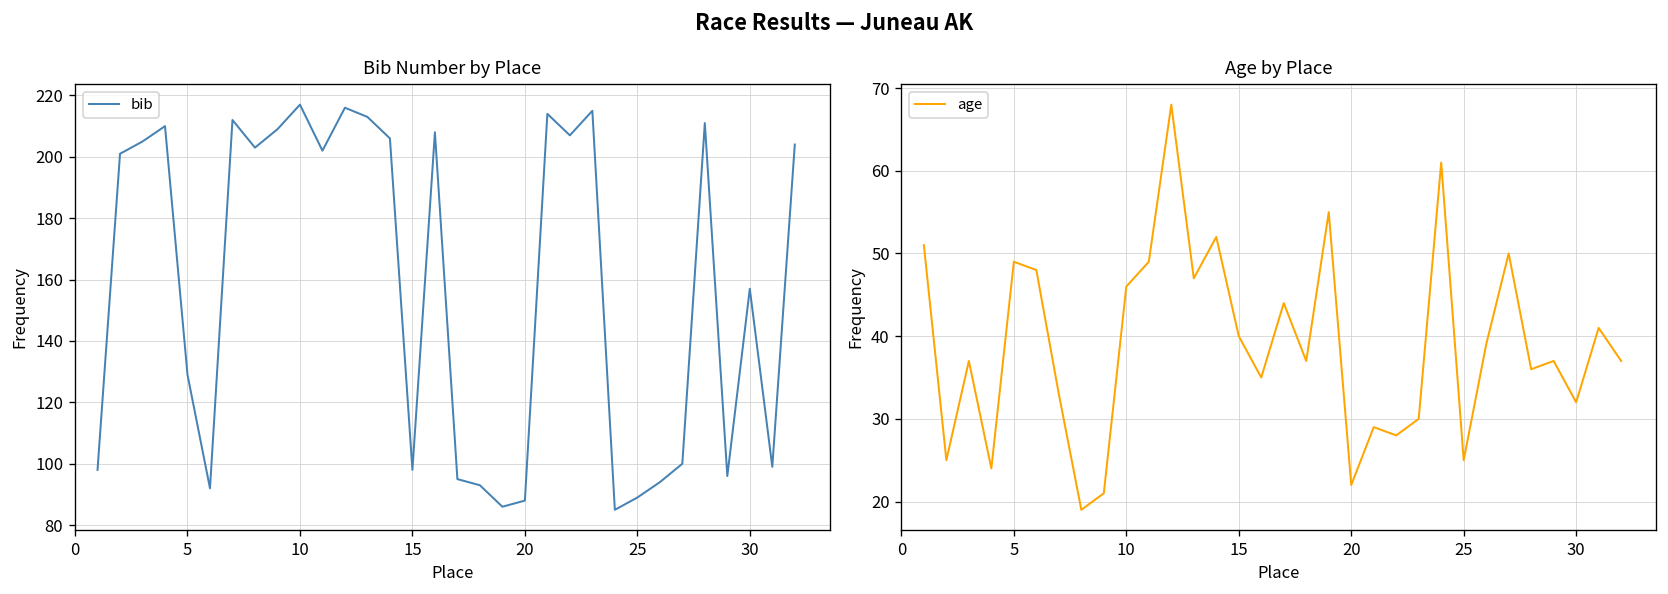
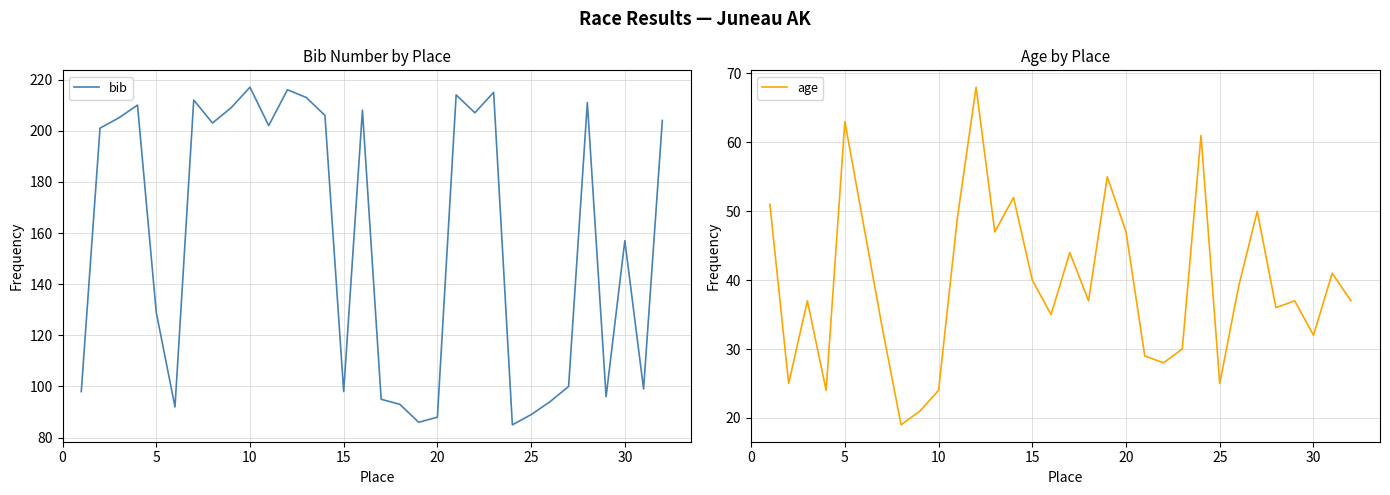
Age by Place, 5: 49 -> 63
Age by Place, 10: 46 -> 24
Age by Place, 20: 22 -> 47
